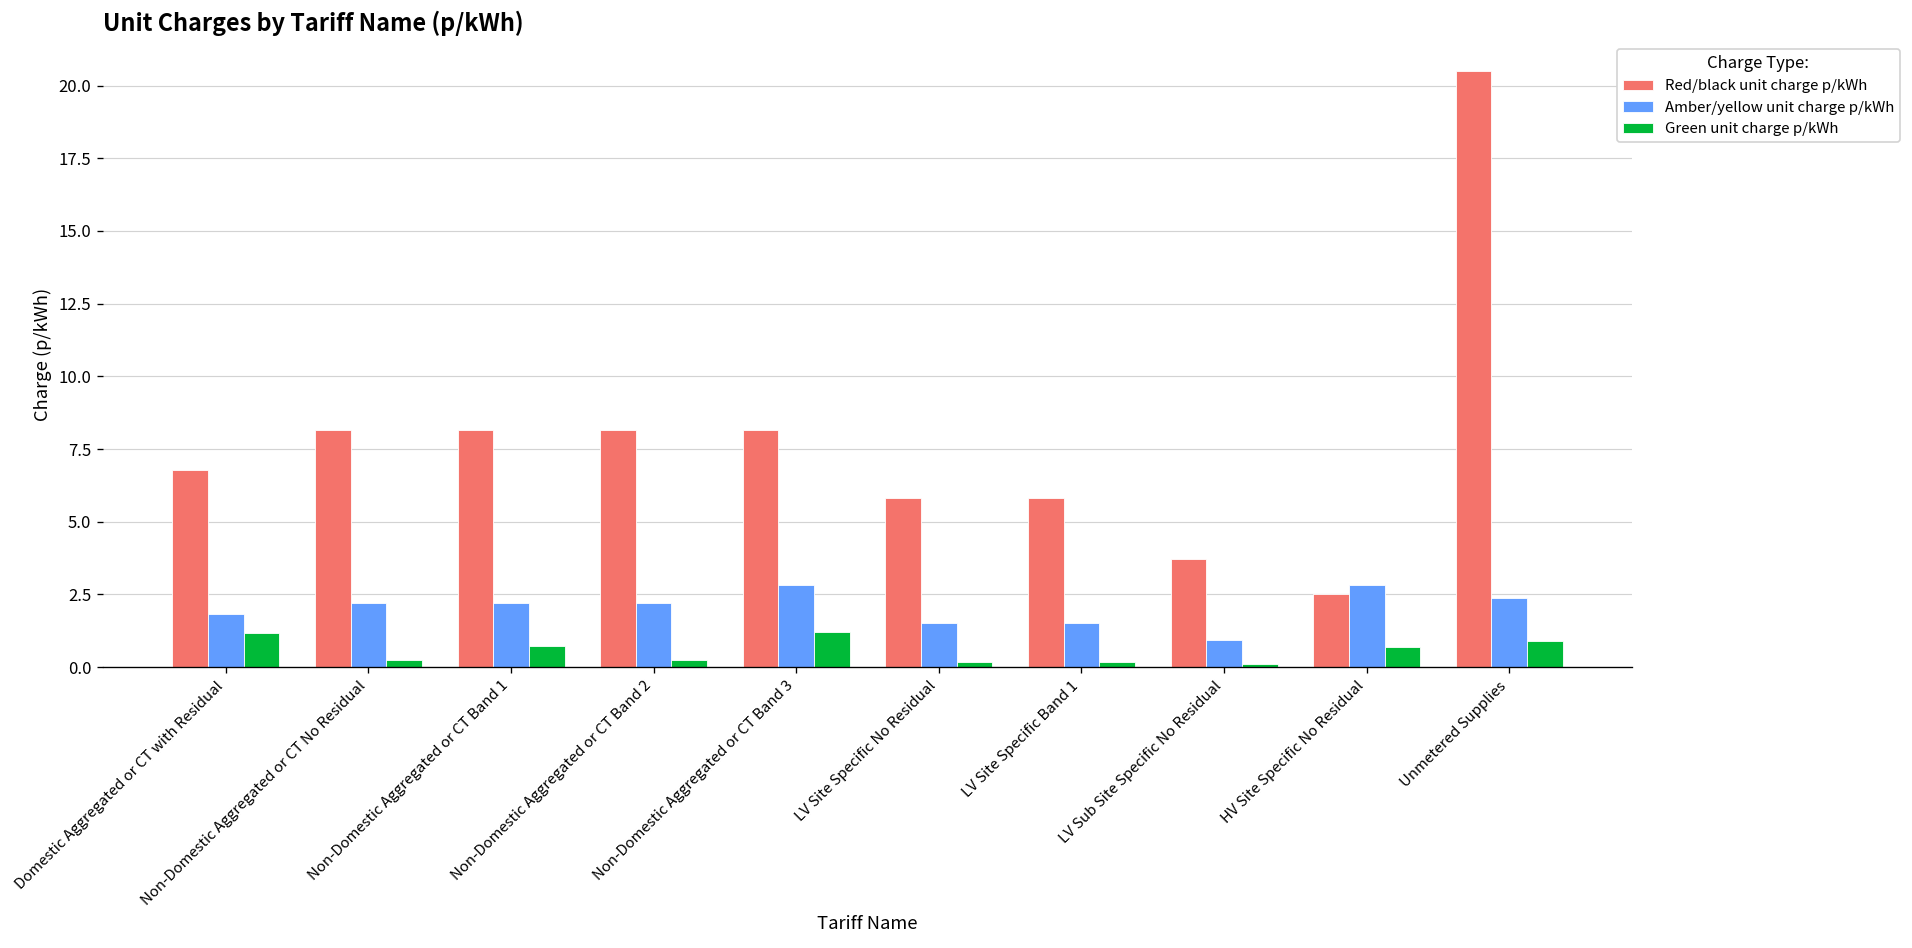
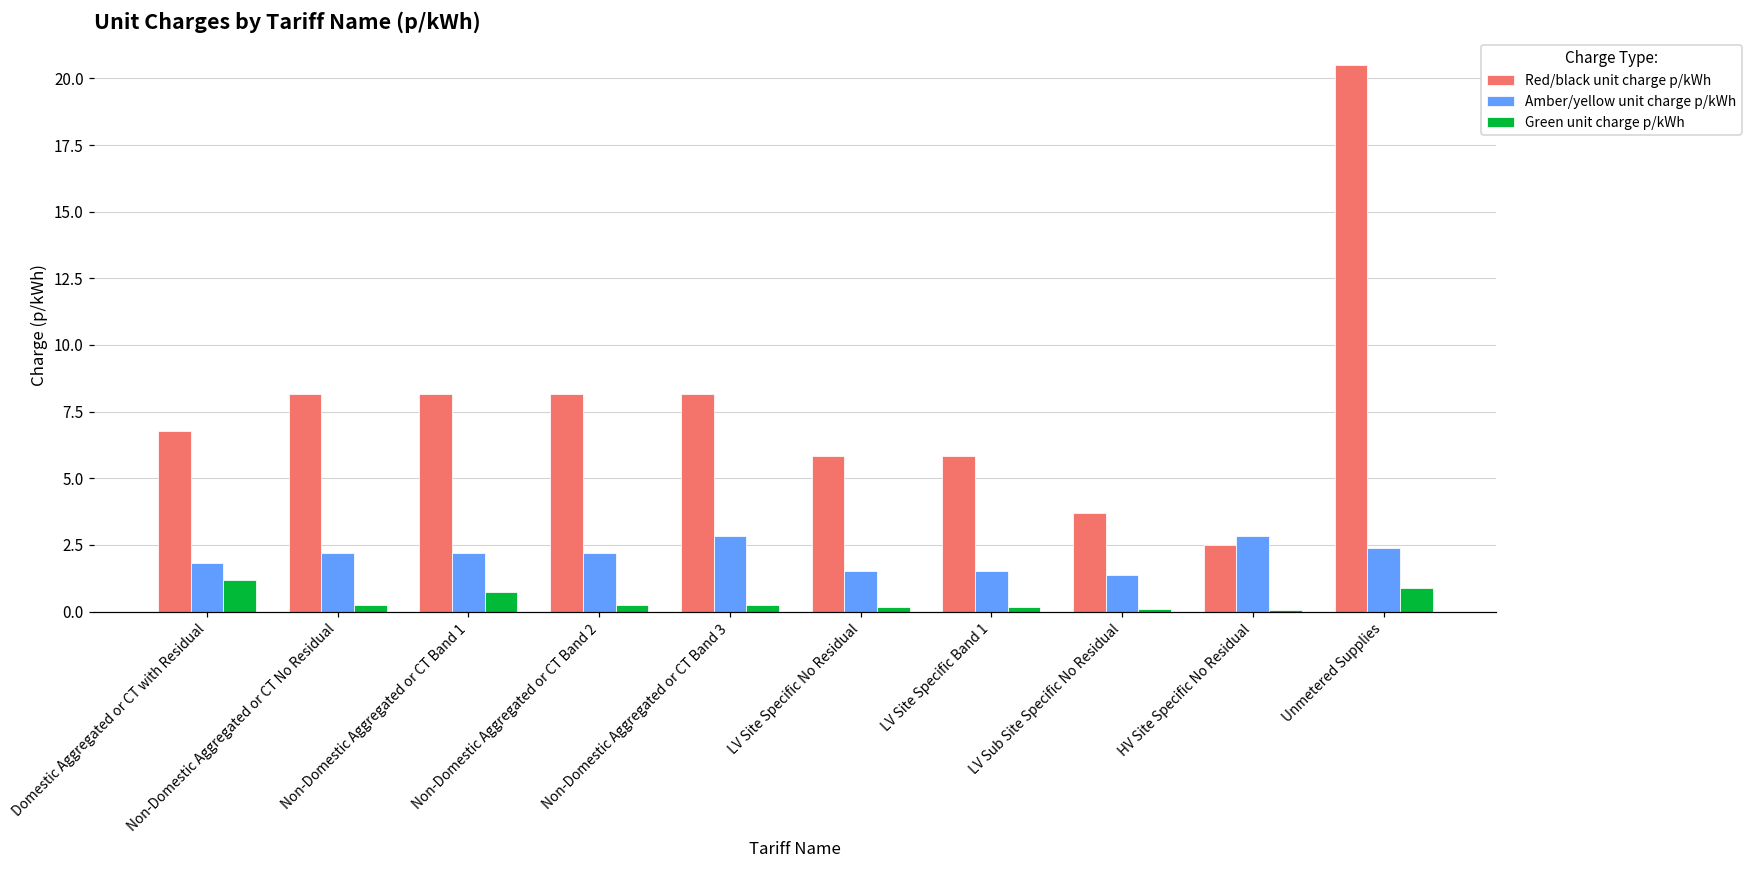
Green unit charge p/kWh, Non-Domestic Aggregated or CT Band 3: 1.2 -> 0.3
Amber/yellow unit charge p/kWh, LV Sub Site Specific No Residual: 0.9 -> 1.4
Green unit charge p/kWh, HV Site Specific No Residual: 0.7 -> 0.1
